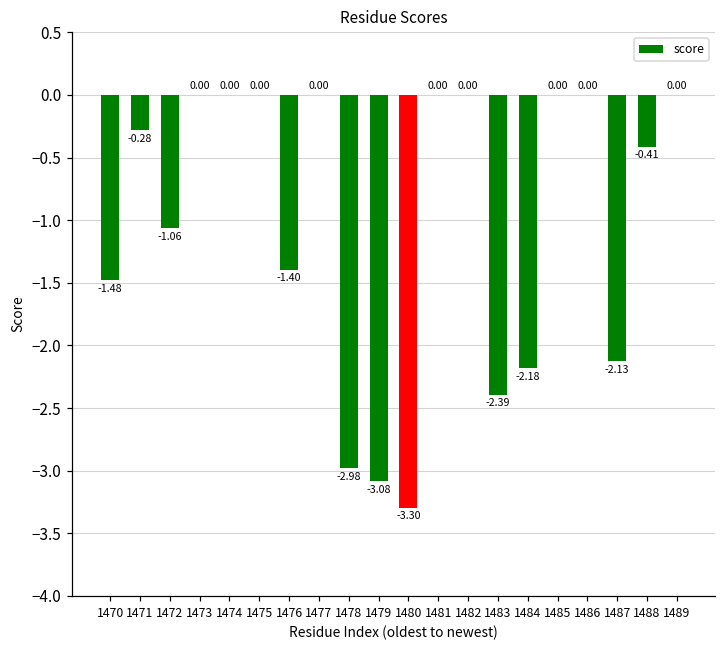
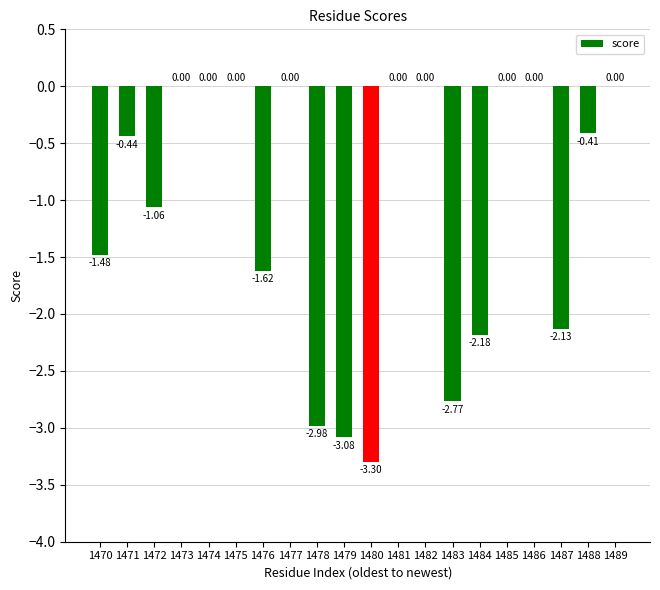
1471: -0.28 -> -0.44
1476: -1.40 -> -1.62
1483: -2.39 -> -2.77
